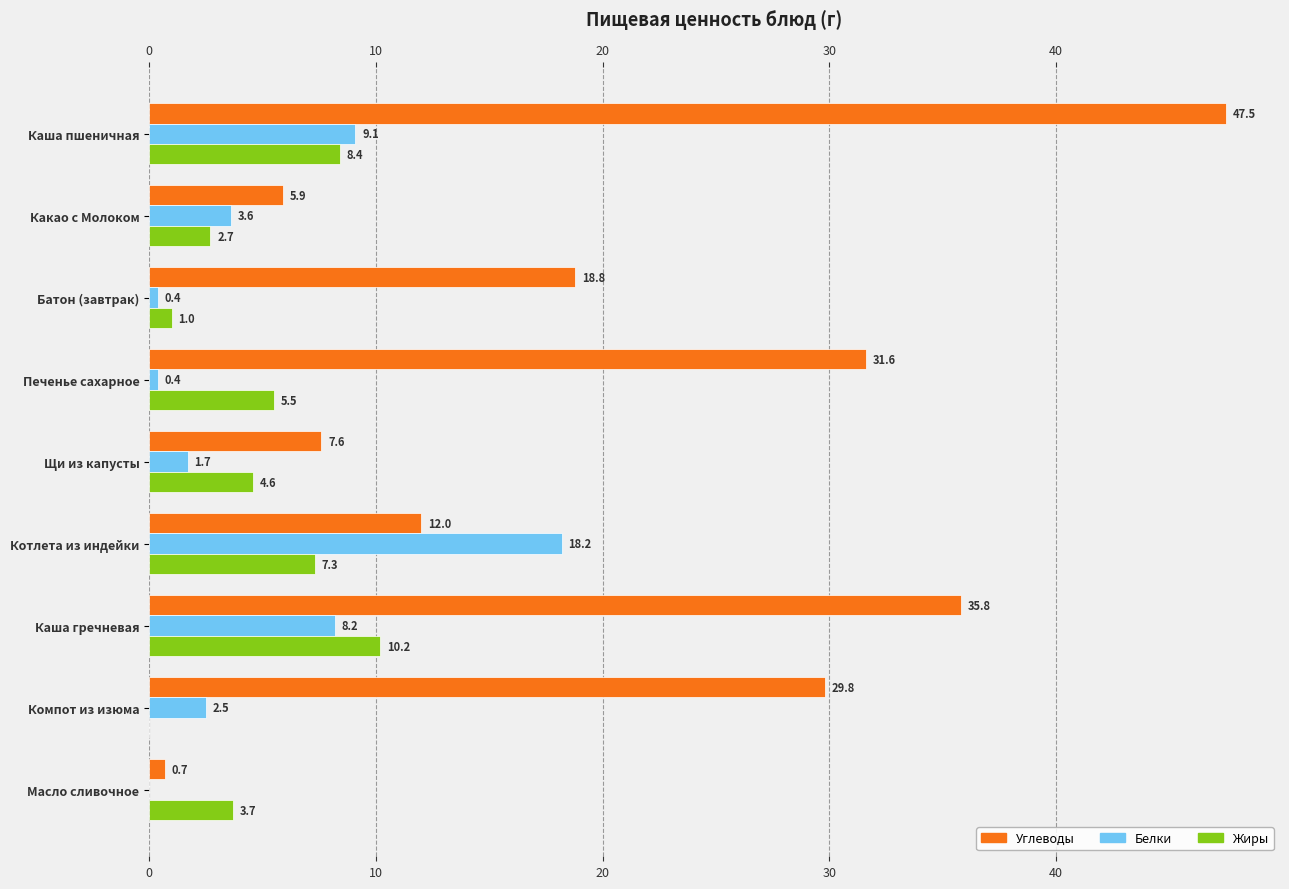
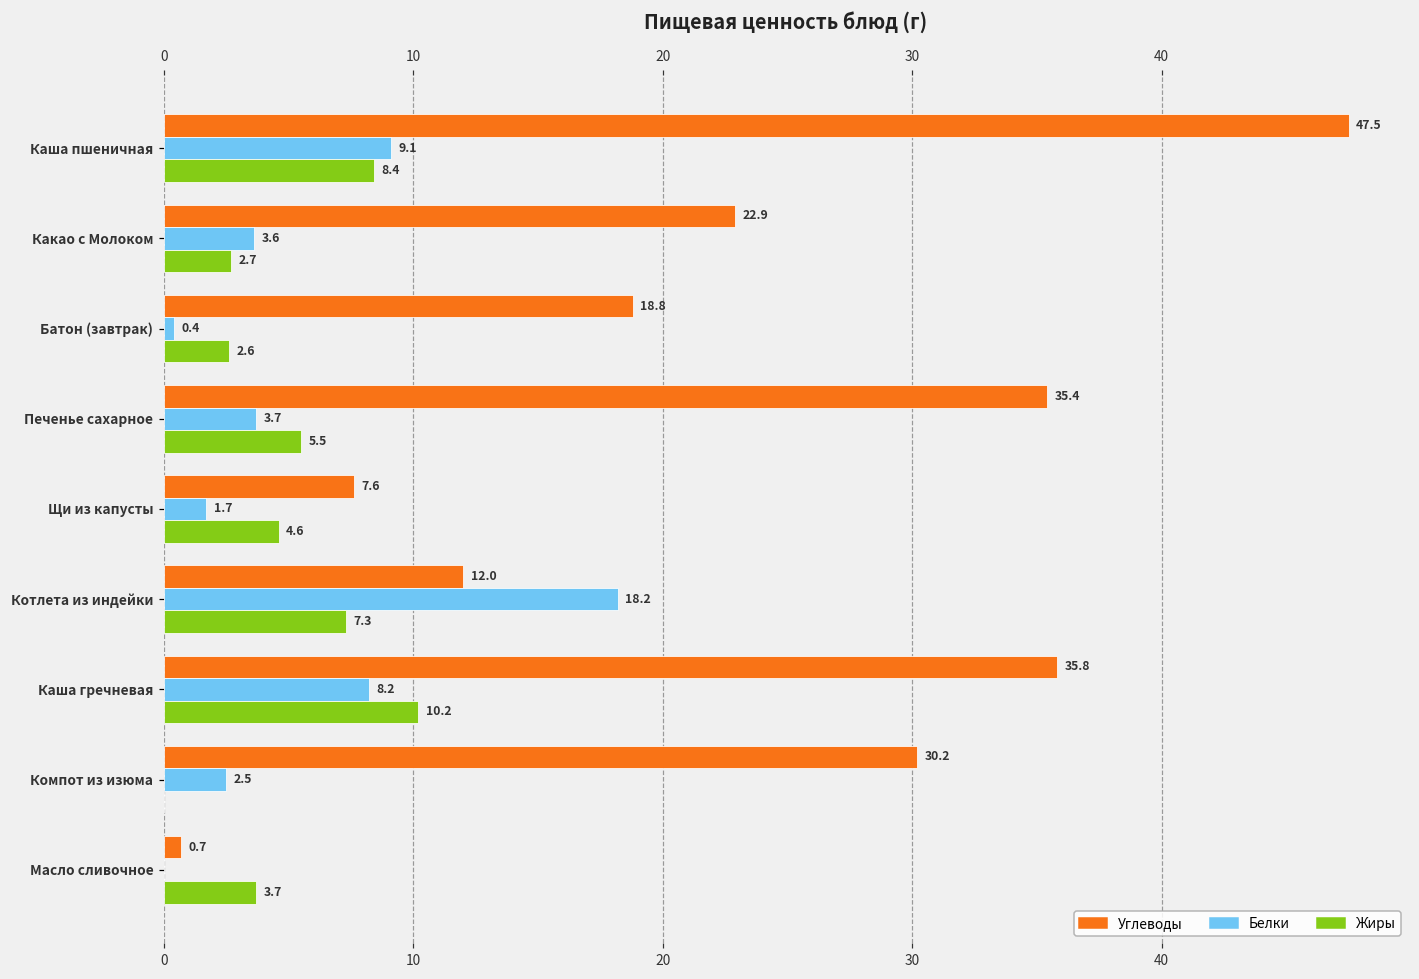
Углеводы, Какао с Молоком: 5.9 -> 22.9
Жиры, Батон (завтрак): 1.0 -> 2.6
Углеводы, Печенье сахарное: 31.6 -> 35.4
Белки, Печенье сахарное: 0.4 -> 3.7
Углеводы, Компот из изюма: 29.8 -> 30.2
